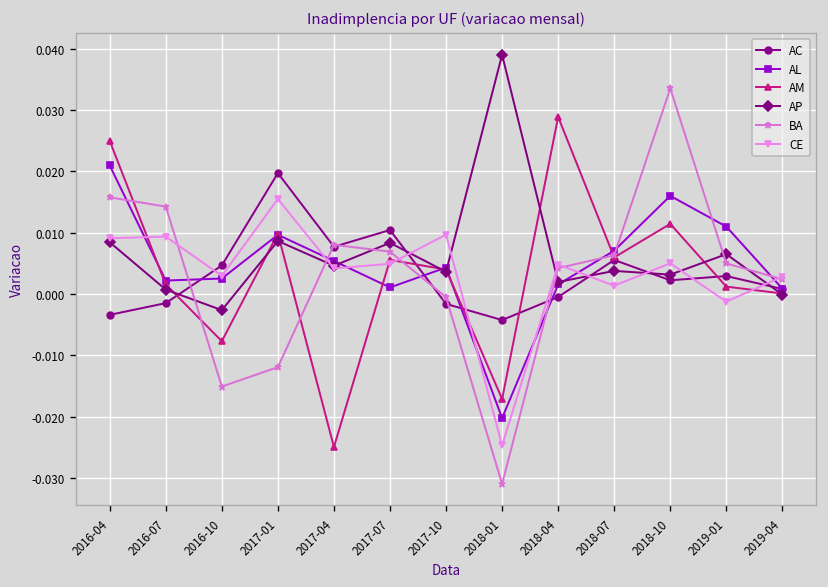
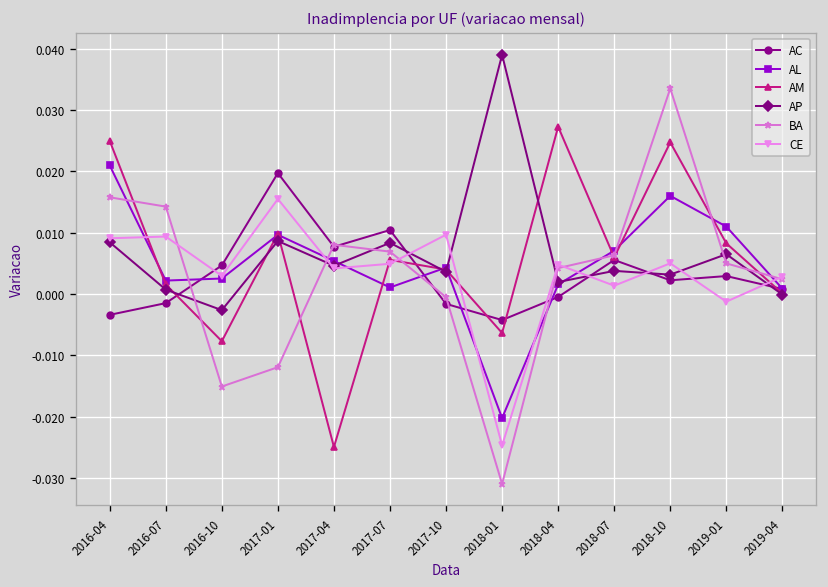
AM, 2018-01: -0.017 -> -0.006
AM, 2018-04: 0.029 -> 0.027
AM, 2018-10: 0.011 -> 0.025
AM, 2019-01: 0.001 -> 0.008
